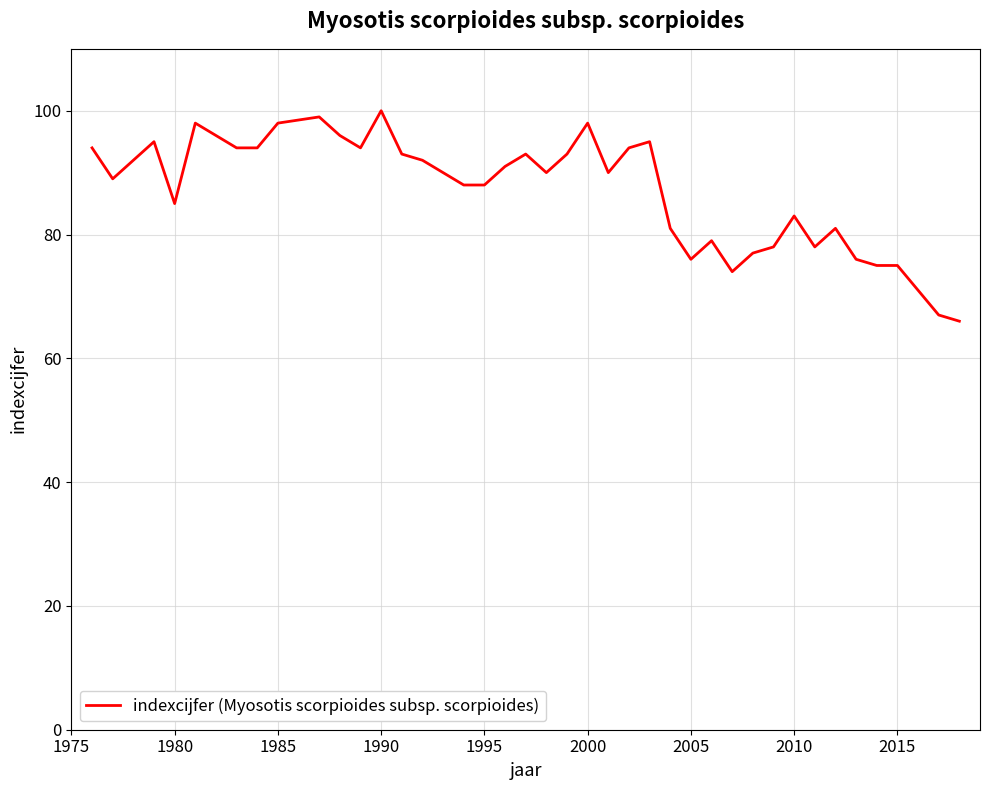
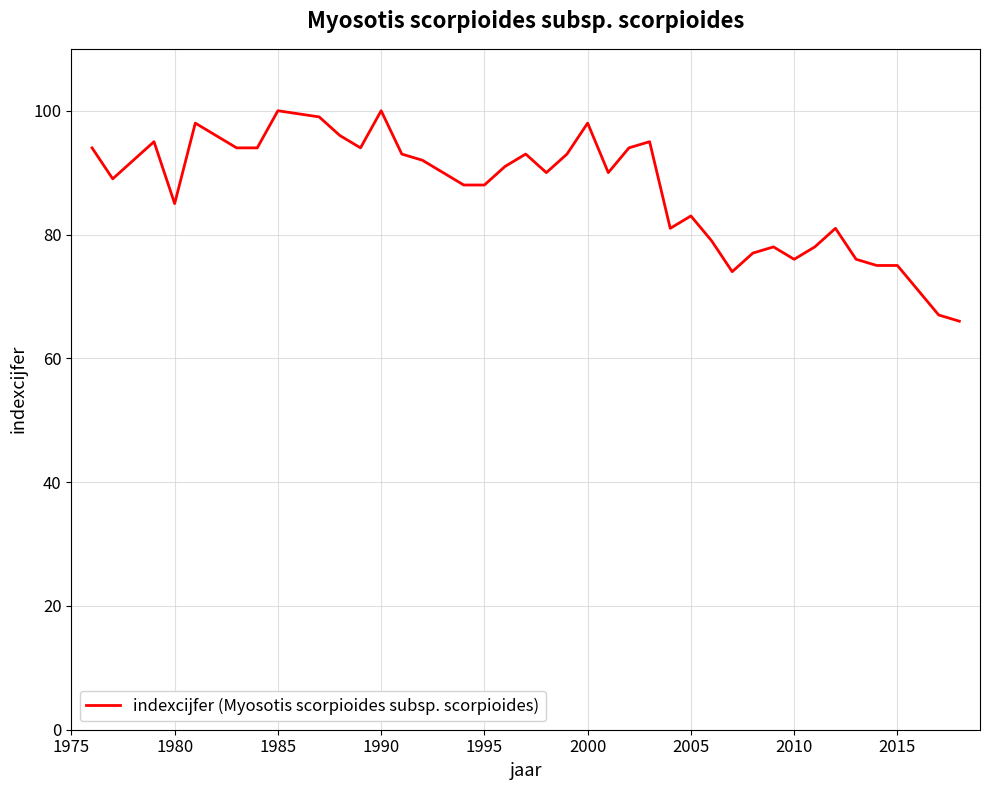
1985: 98 -> 100
2005: 76 -> 83
2010: 83 -> 76
